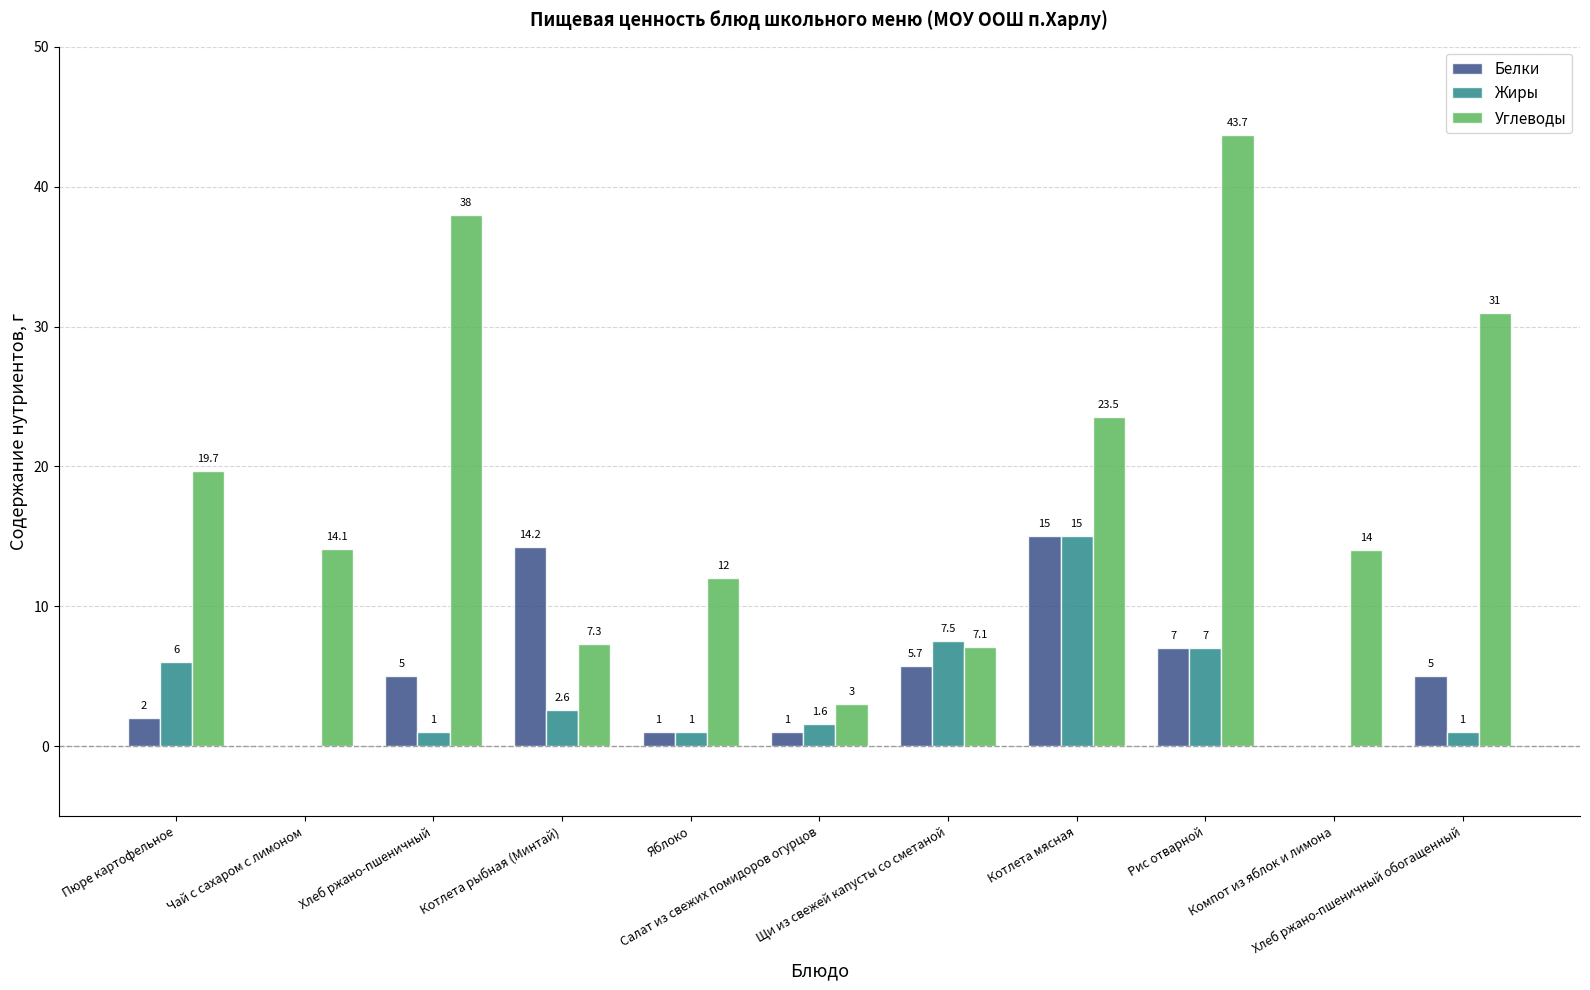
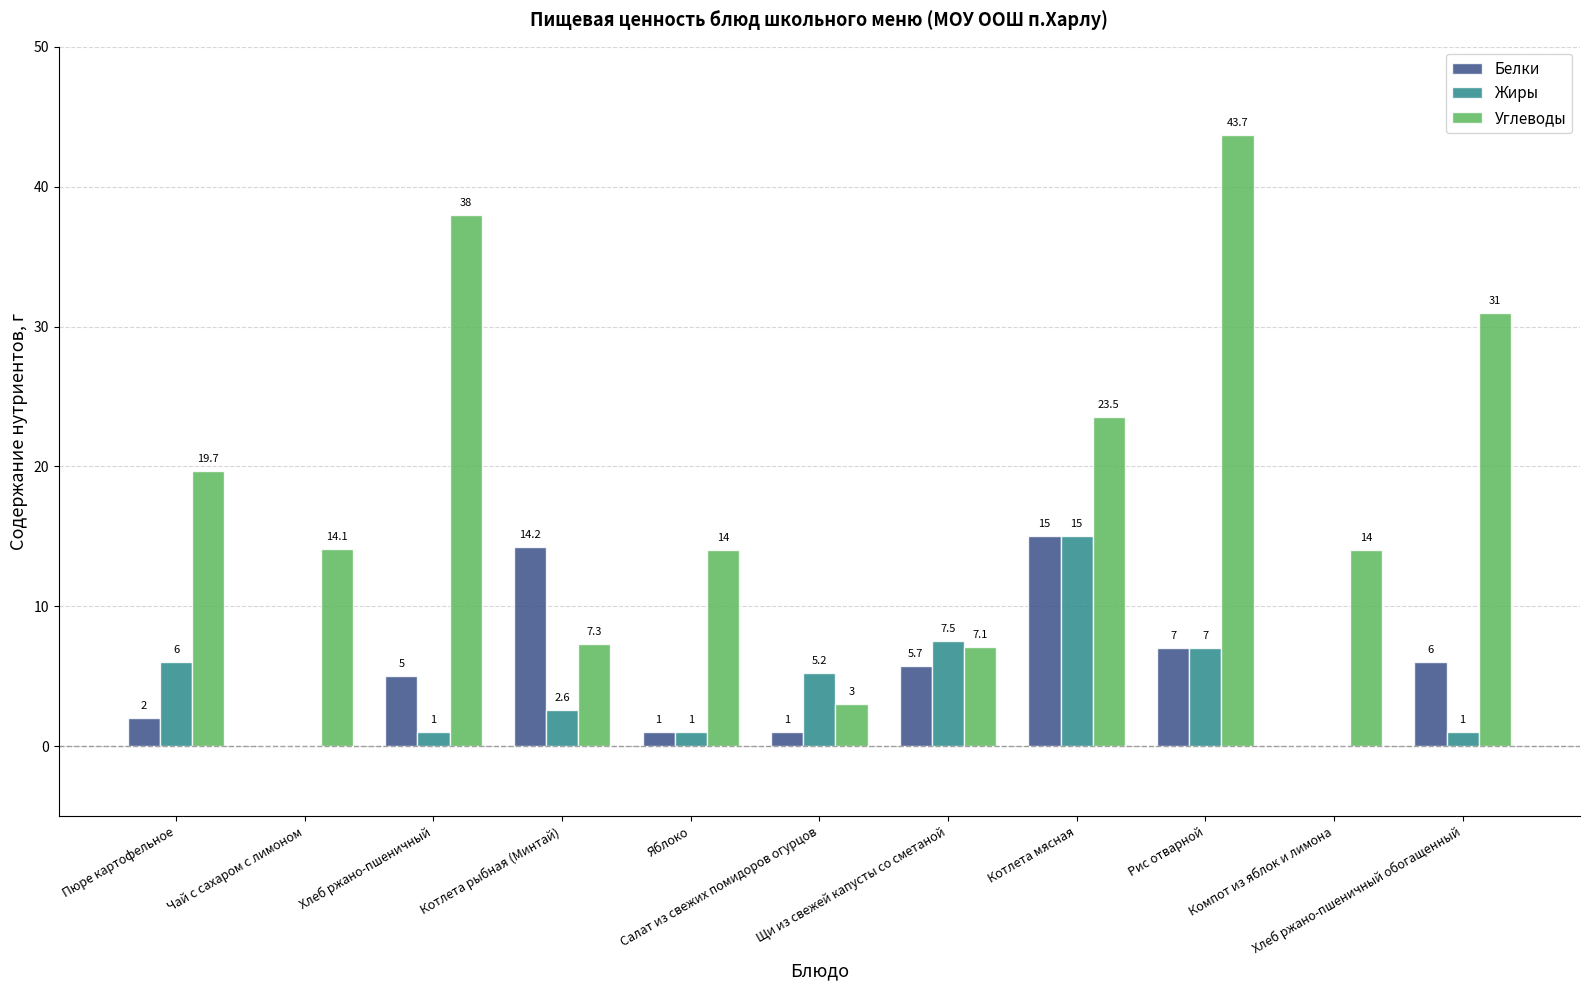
Углеводы, Яблоко: 12 -> 14
Жиры, Салат из свежих помидоров огурцов: 1.6 -> 5.2
Белки, Хлеб ржано-пшеничный обогащенный: 5 -> 6
